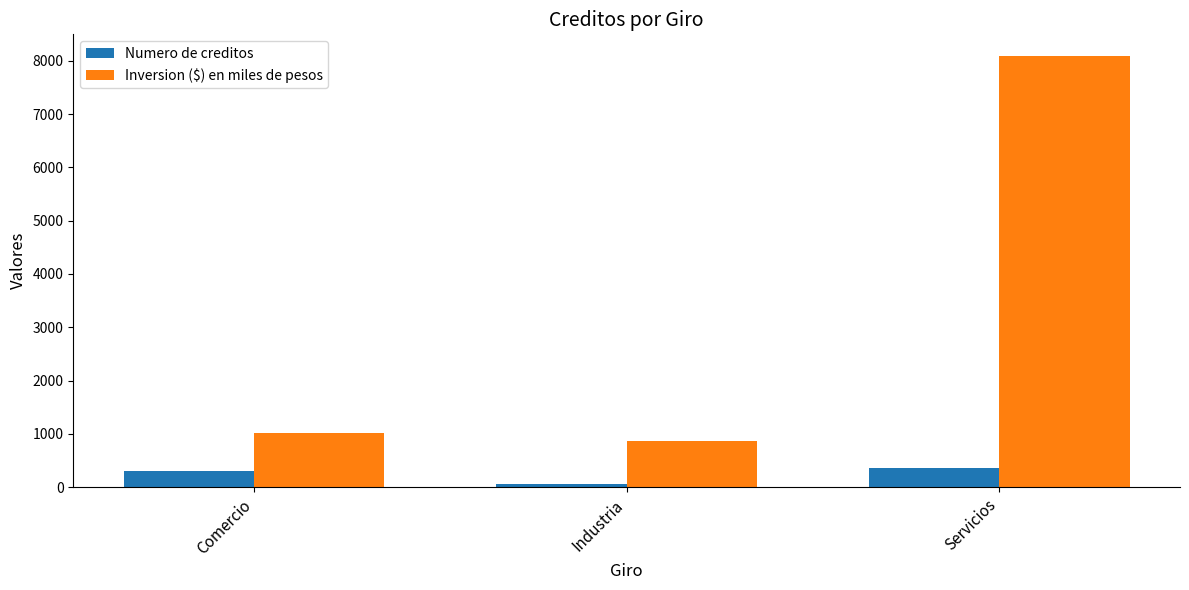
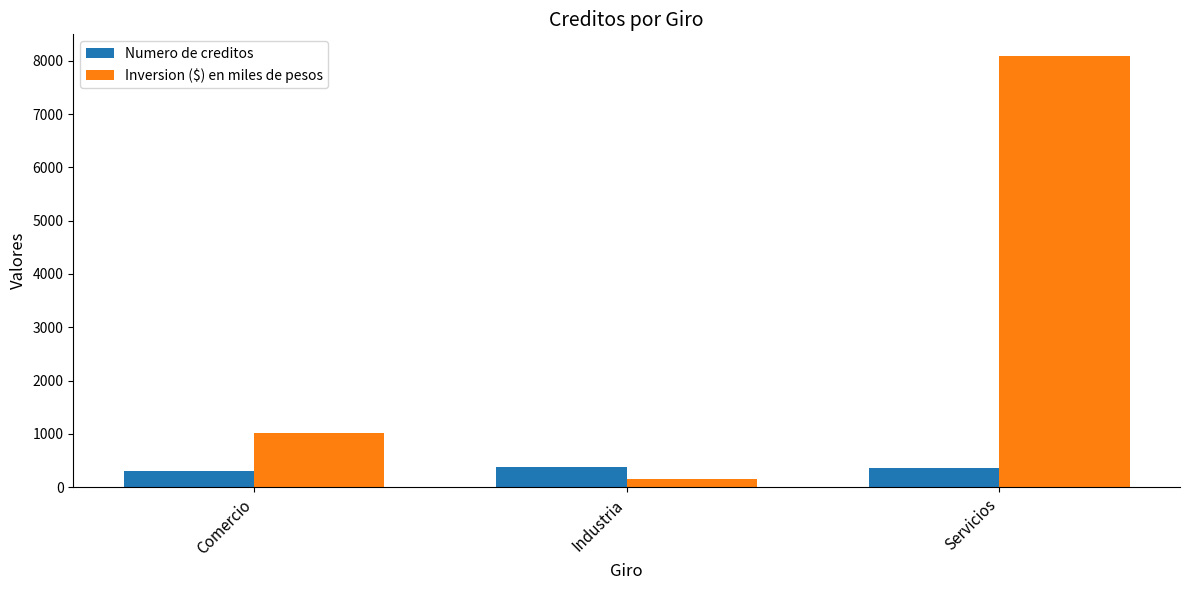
Numero de creditos, Industria: 100 -> 400
Inversion ($) en miles de pesos, Industria: 900 -> 200
